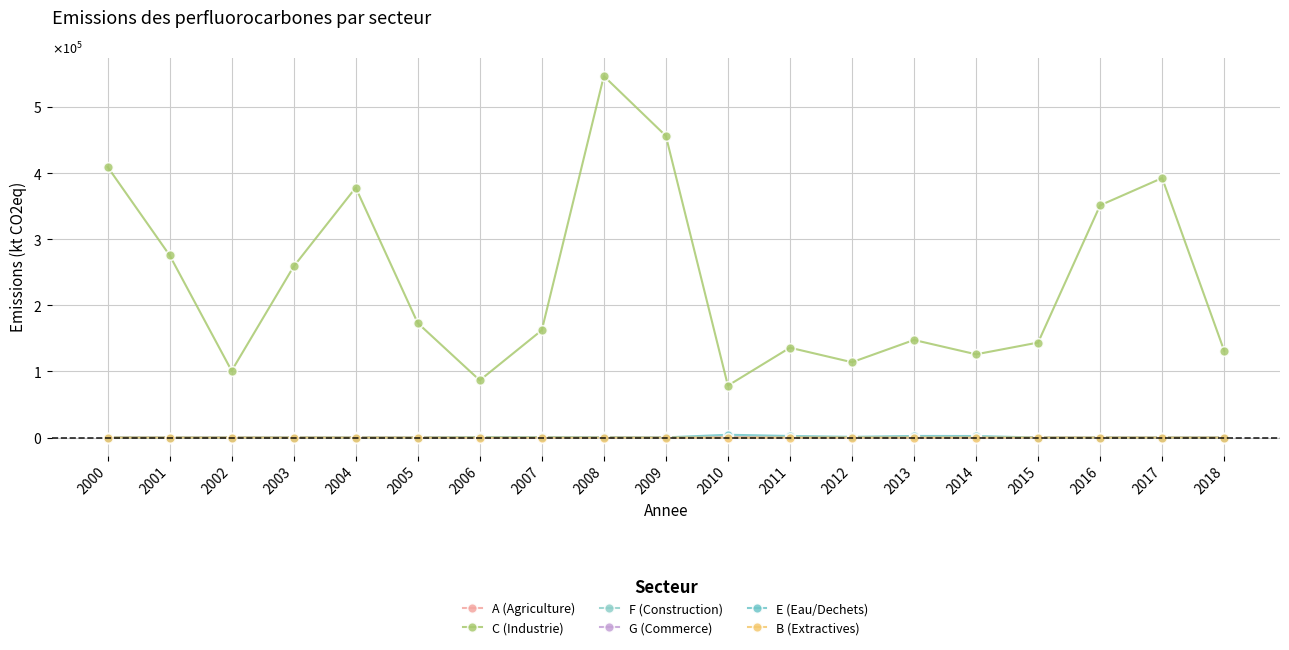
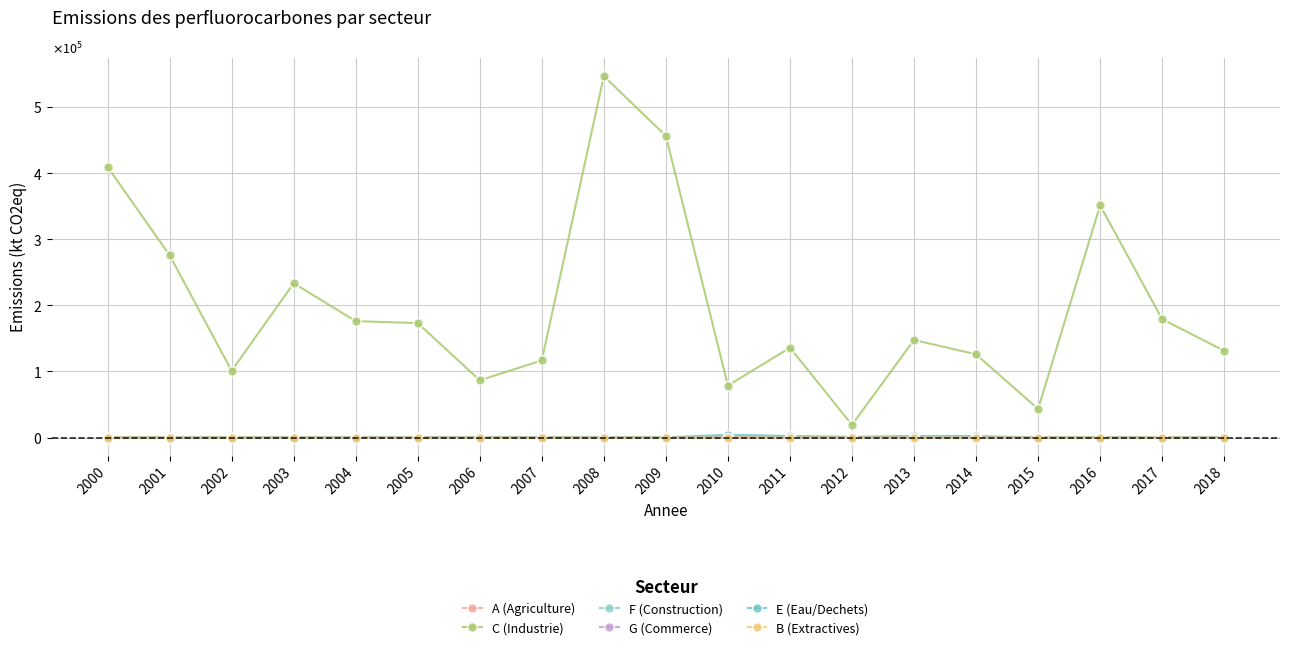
C (Industrie), 2003: 260000 -> 230000
C (Industrie), 2004: 380000 -> 180000
C (Industrie), 2007: 160000 -> 120000
C (Industrie), 2012: 110000 -> 20000
C (Industrie), 2015: 140000 -> 40000
C (Industrie), 2017: 390000 -> 180000
